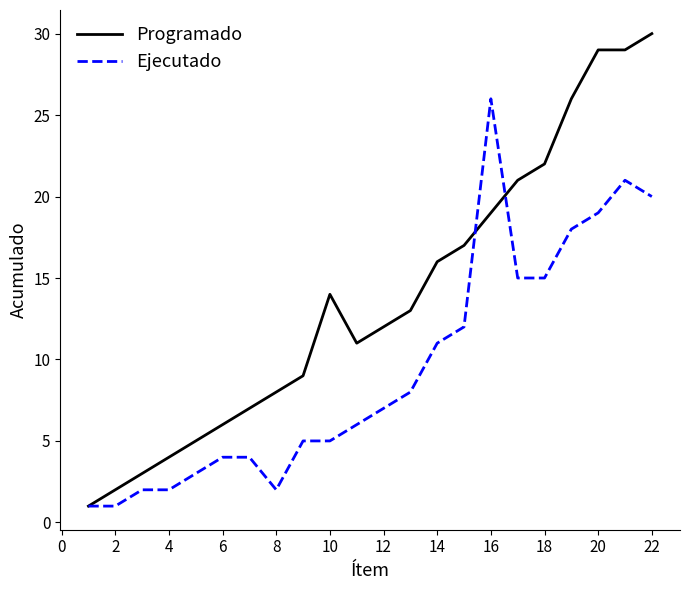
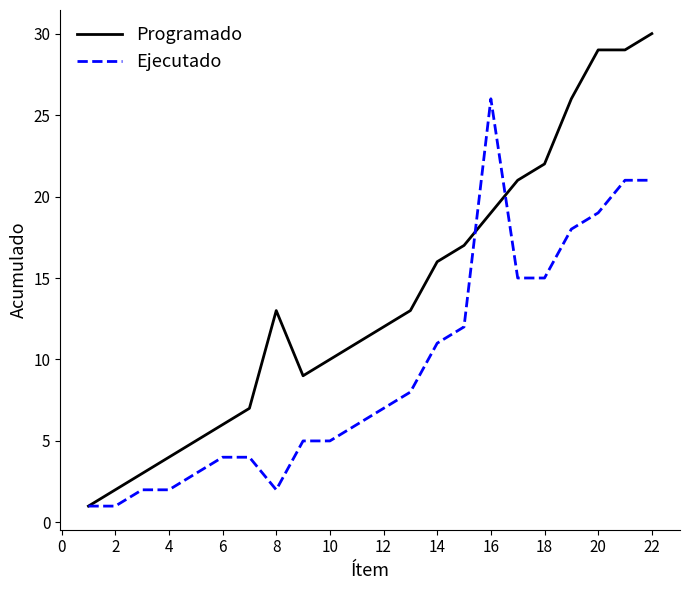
Programado, 8: 8 -> 13
Programado, 10: 14 -> 10
Ejecutado, 22: 20 -> 21
